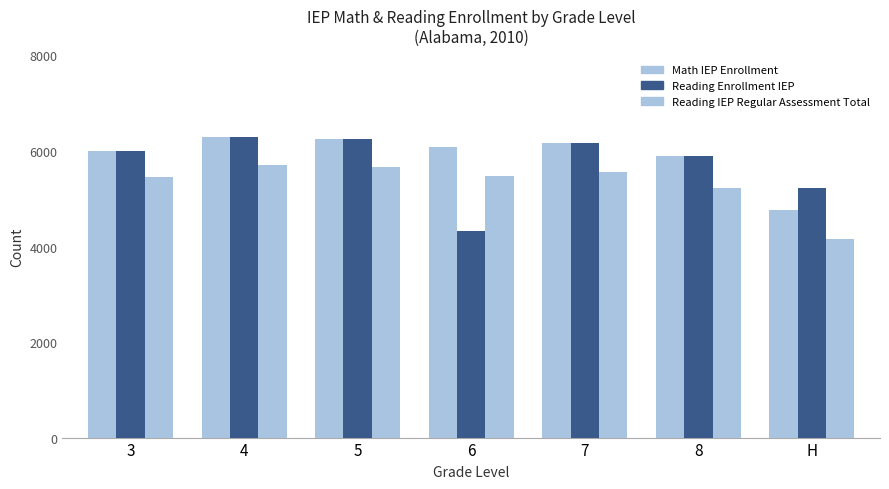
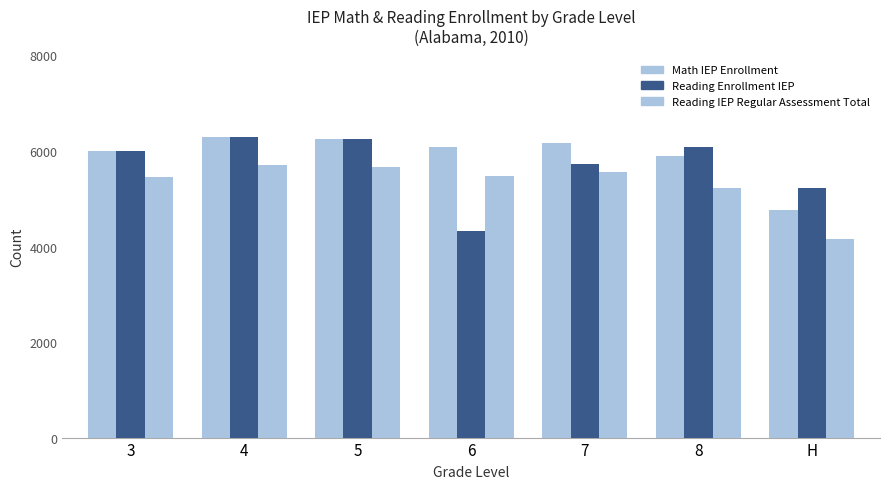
Reading Enrollment IEP, 7: 6200 -> 5700
Reading Enrollment IEP, 8: 5900 -> 6100
